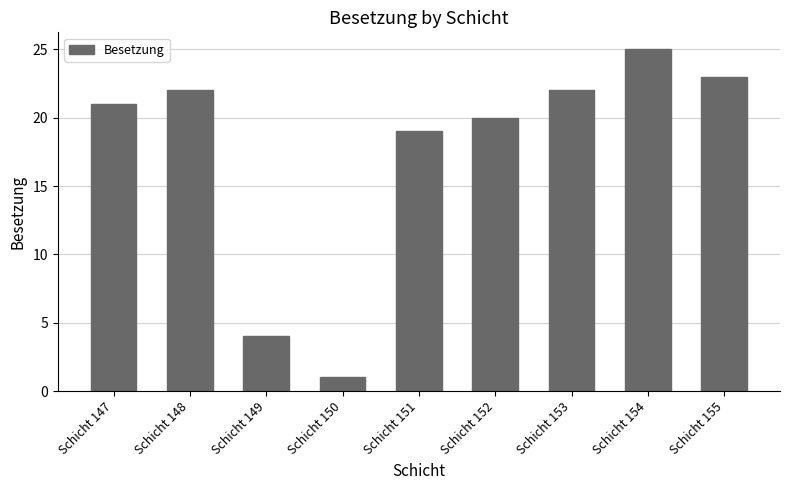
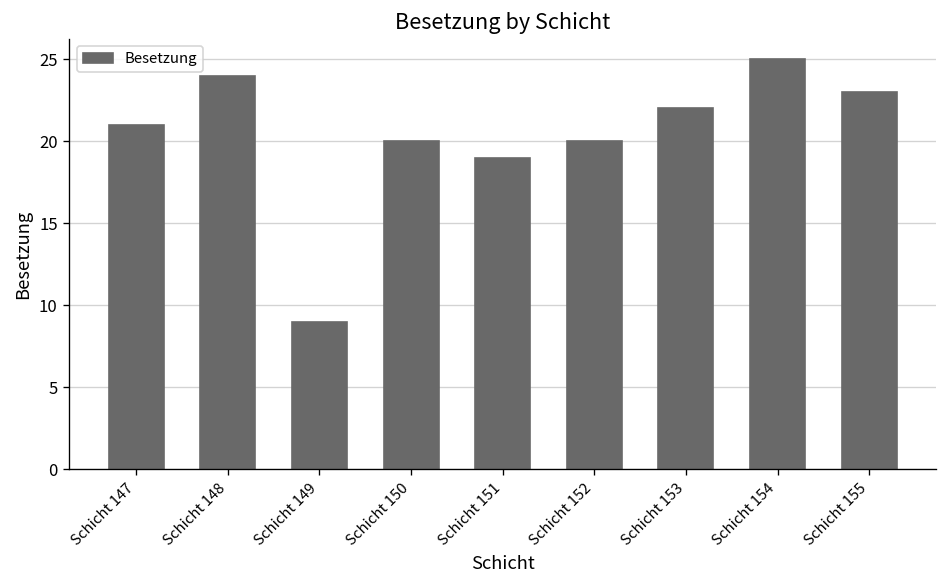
Schicht 148: 22 -> 24
Schicht 149: 4 -> 9
Schicht 150: 1 -> 20
